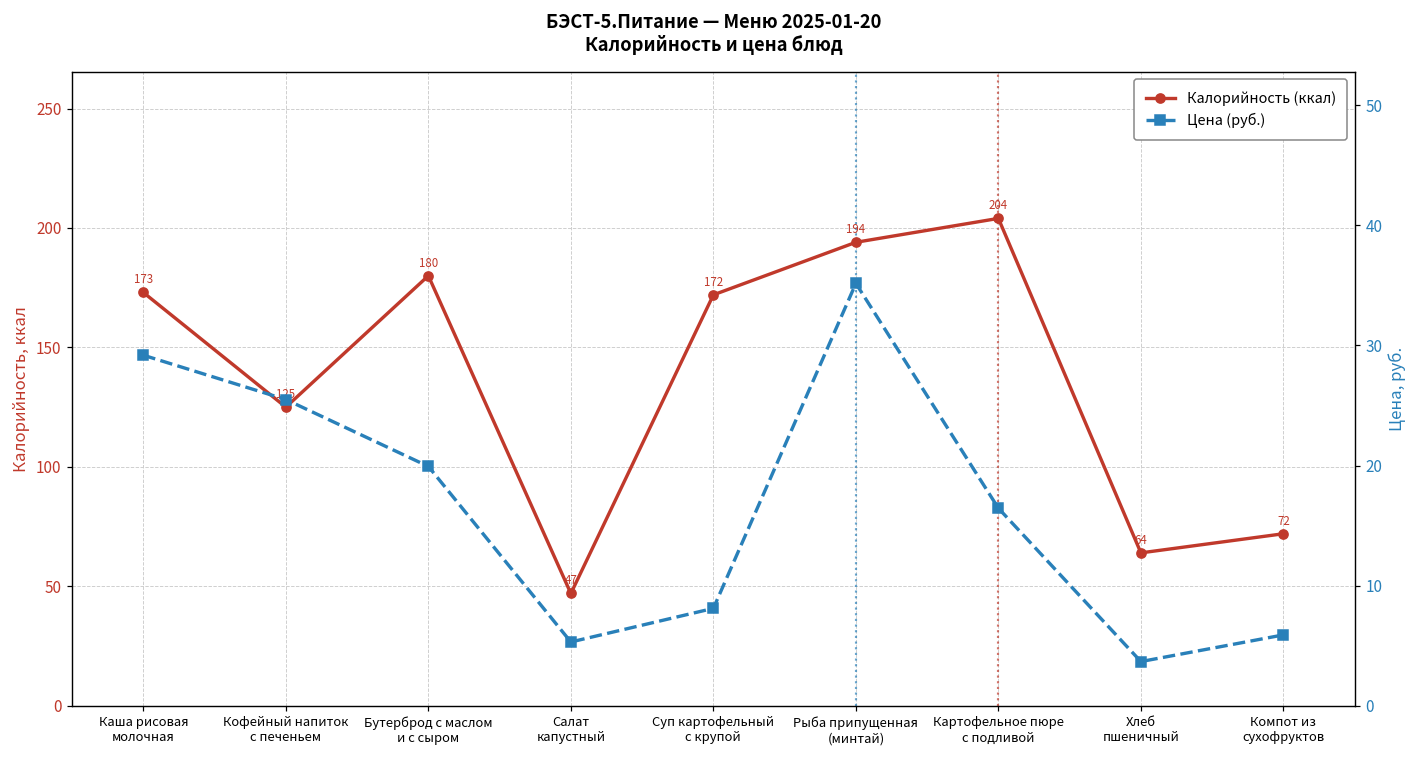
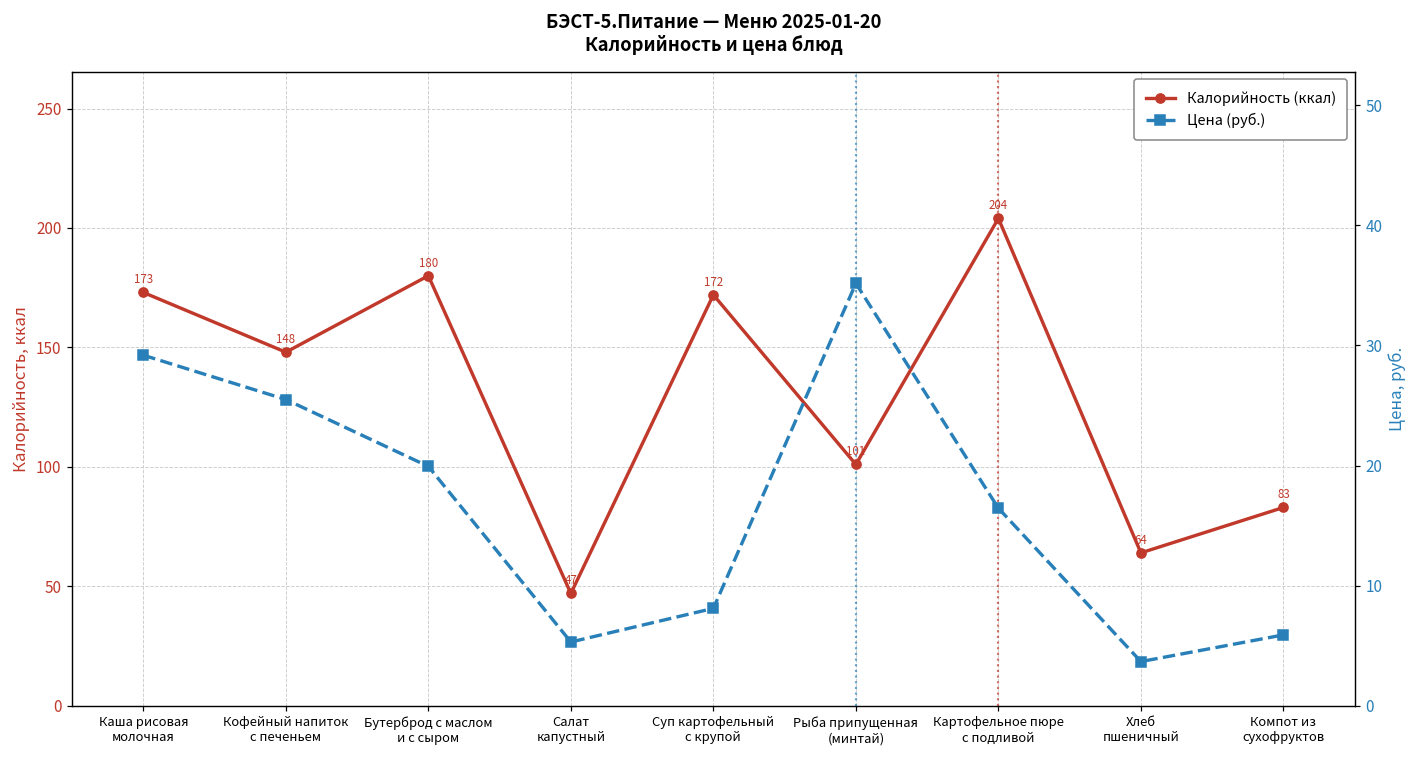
Калорийность (ккал), Кофейный напиток с печеньем: 125 -> 148
Калорийность (ккал), Рыба припущенная (минтай): 194 -> 101
Калорийность (ккал), Компот из сухофруктов: 72 -> 83
